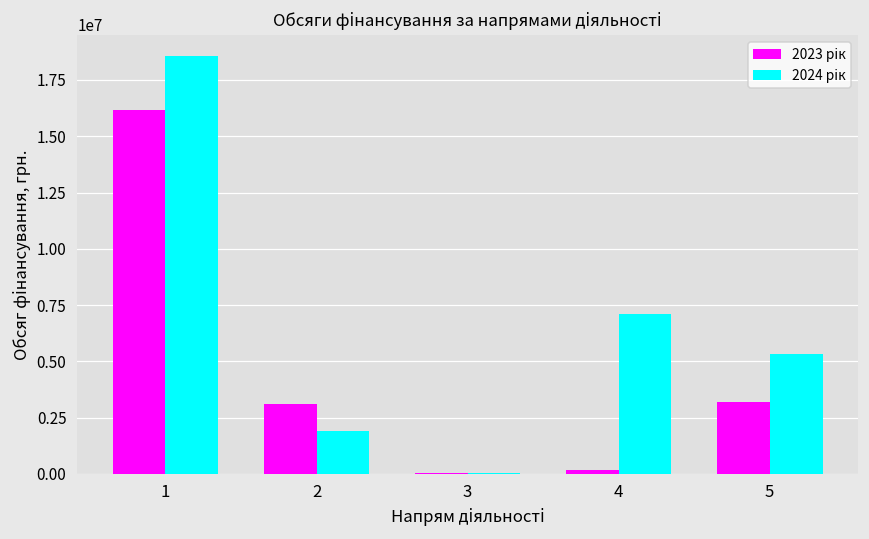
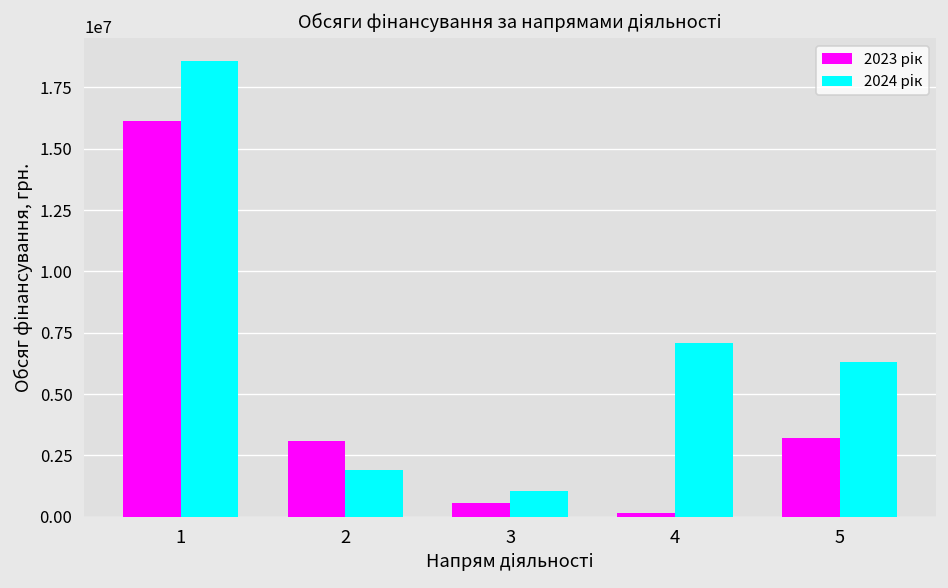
2023 рік, 3: 100000 -> 600000
2024 рік, 3: 0 -> 1000000
2024 рік, 5: 5300000 -> 6300000
